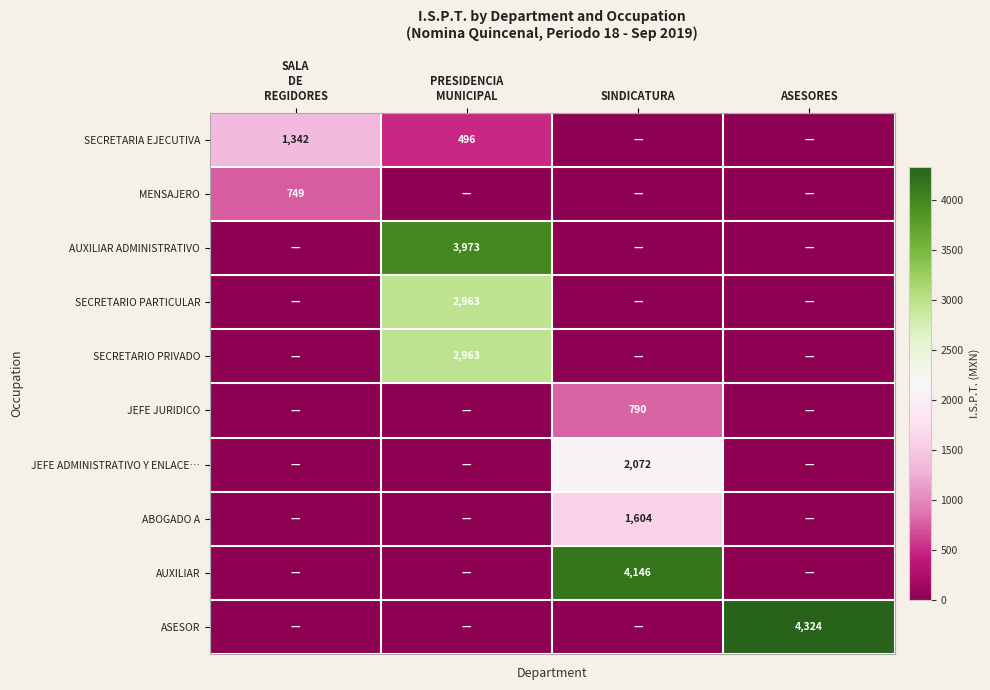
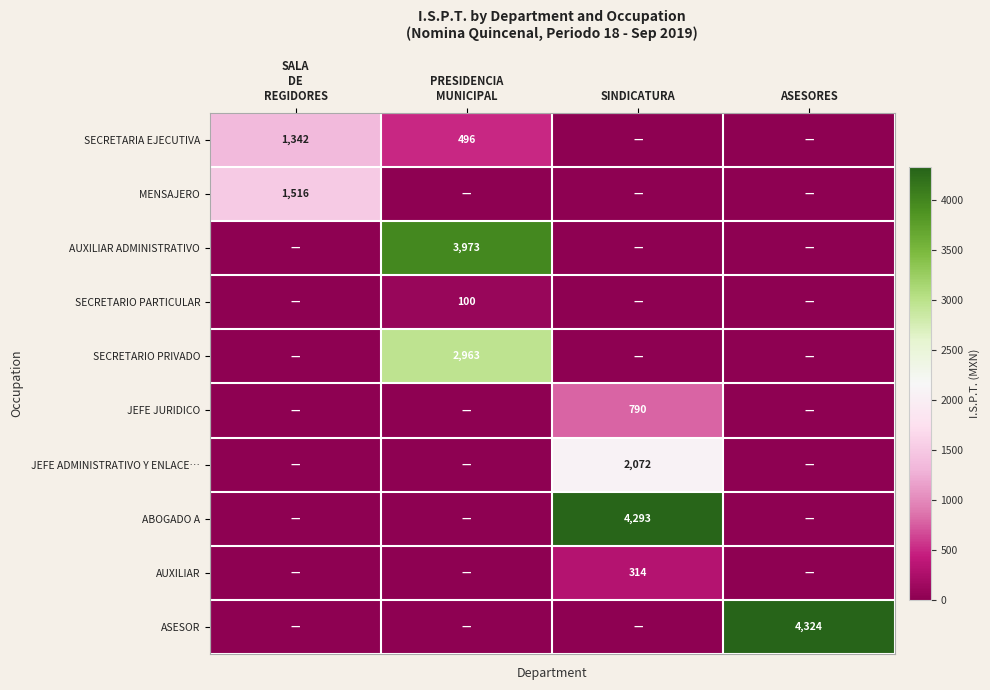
MENSAJERO, SALA DE REGIDORES: 749 -> 1,516
SECRETARIO PARTICULAR, PRESIDENCIA MUNICIPAL: 2,963 -> 100
ABOGADO A, SINDICATURA: 1,604 -> 4,293
AUXILIAR, SINDICATURA: 4,146 -> 314
